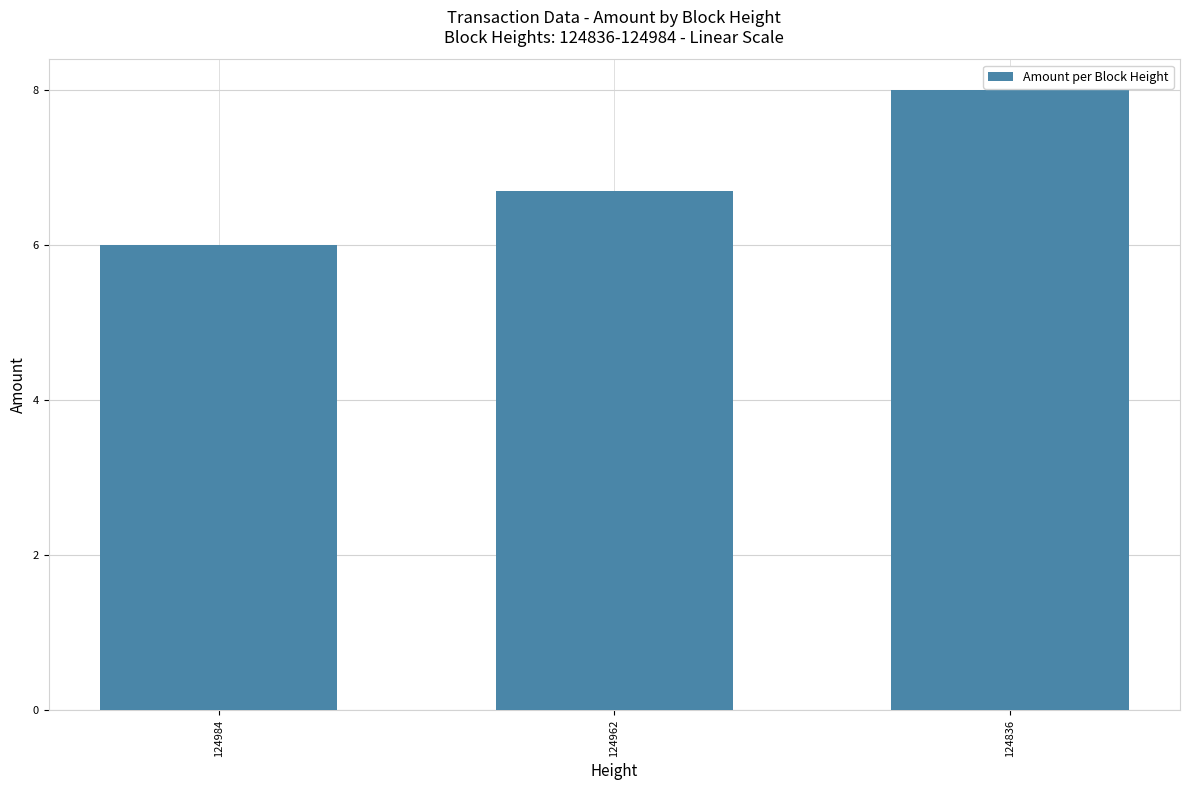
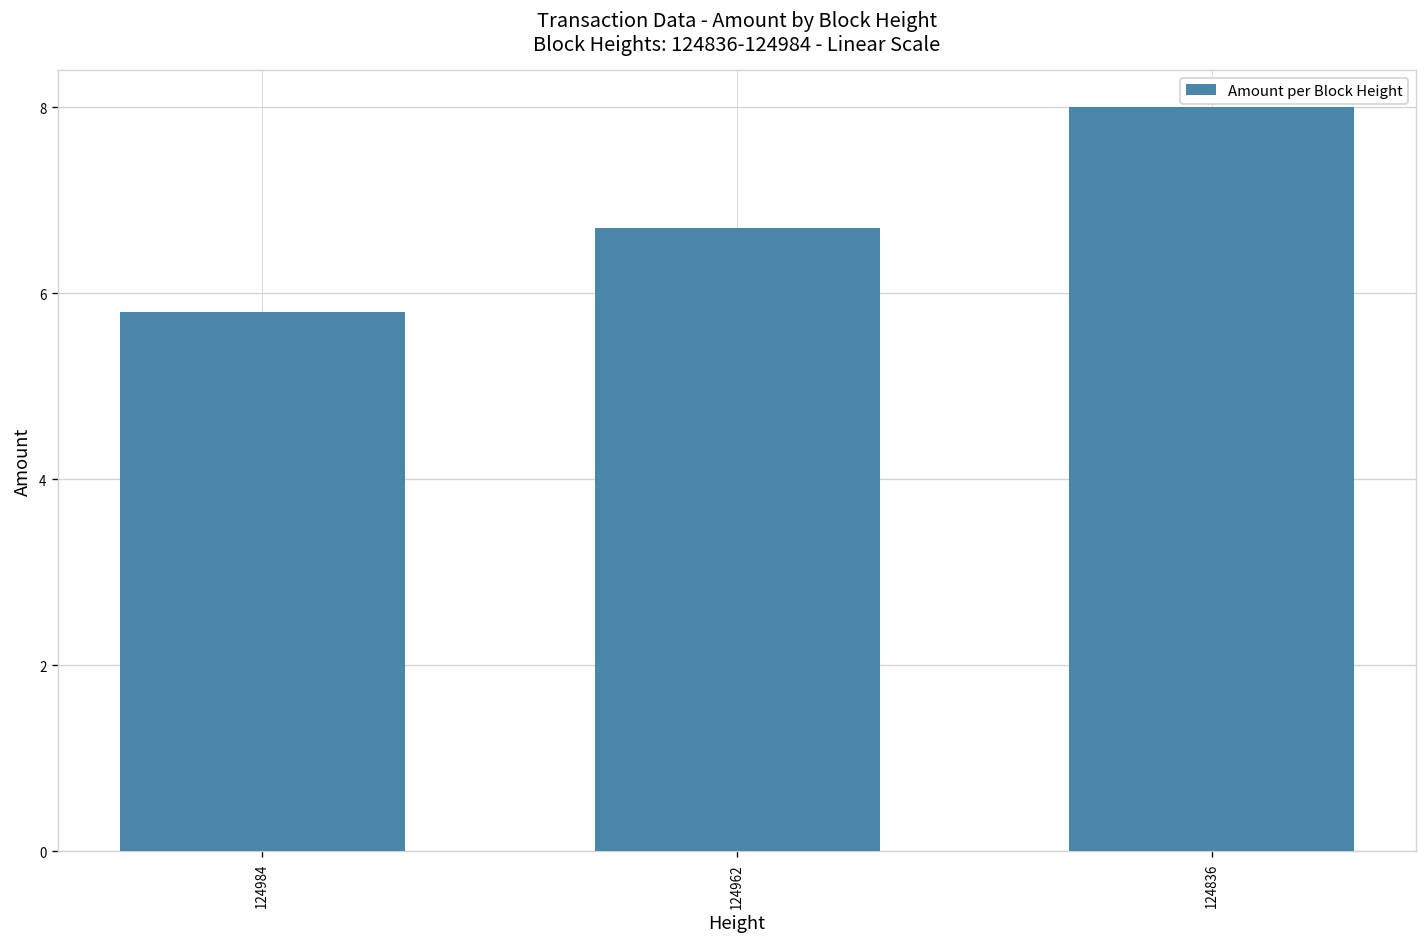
124984: 6.0 -> 5.8
